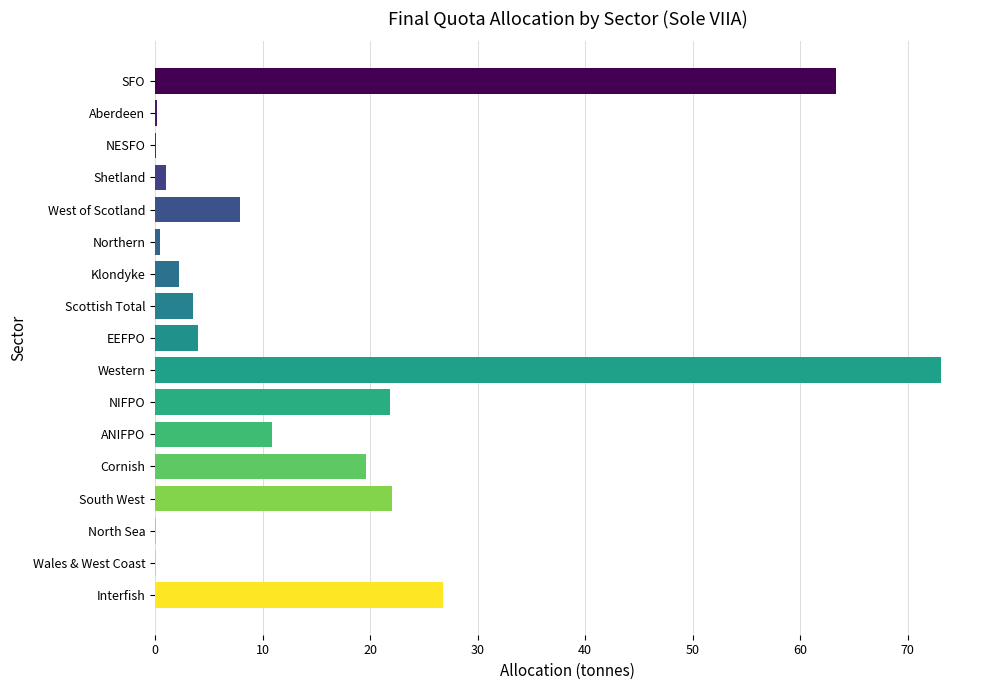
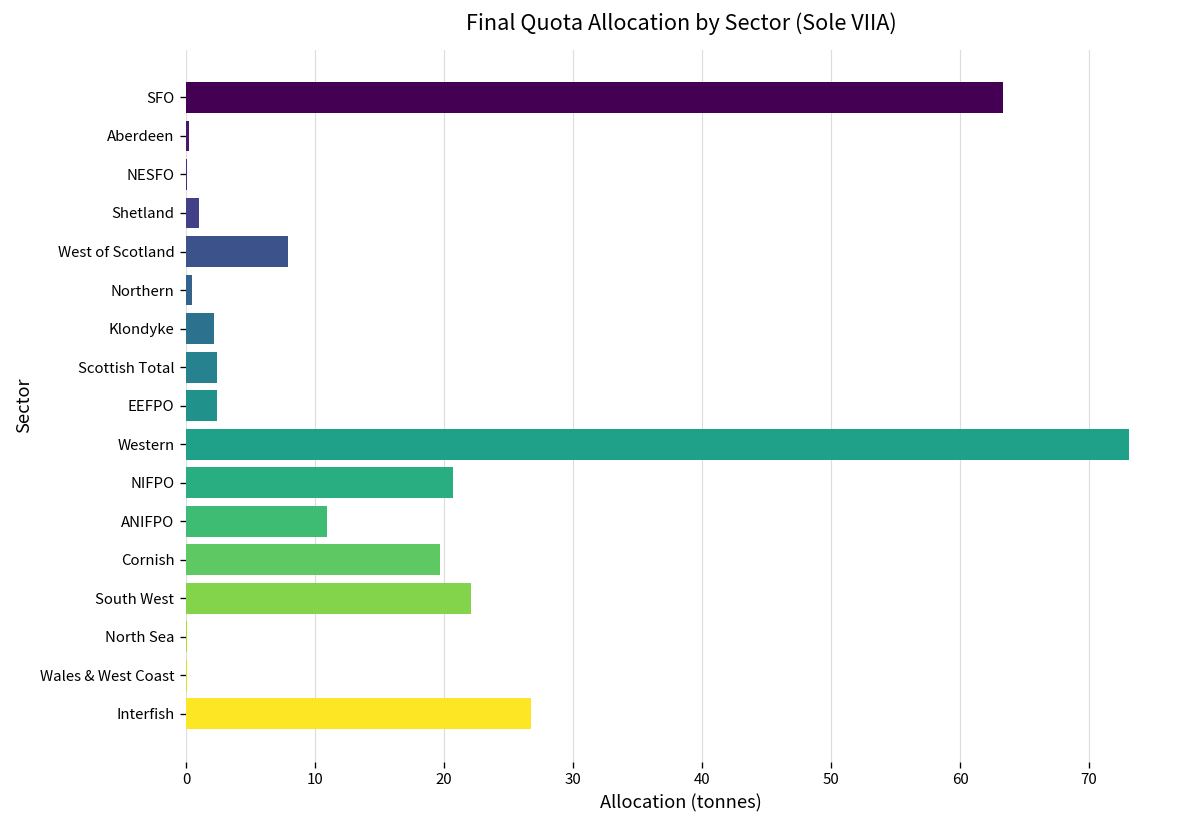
Scottish Total: 3.5 -> 2.4
EEFPO: 4.0 -> 2.4
NIFPO: 21.8 -> 20.7
